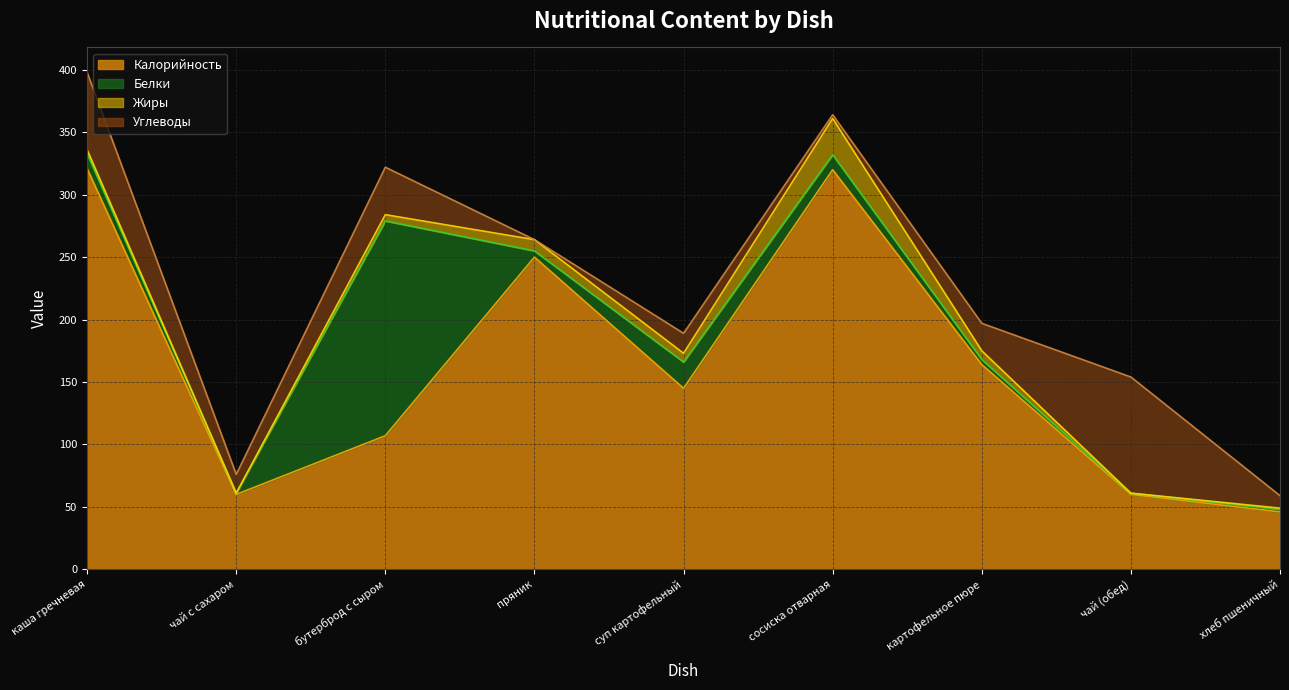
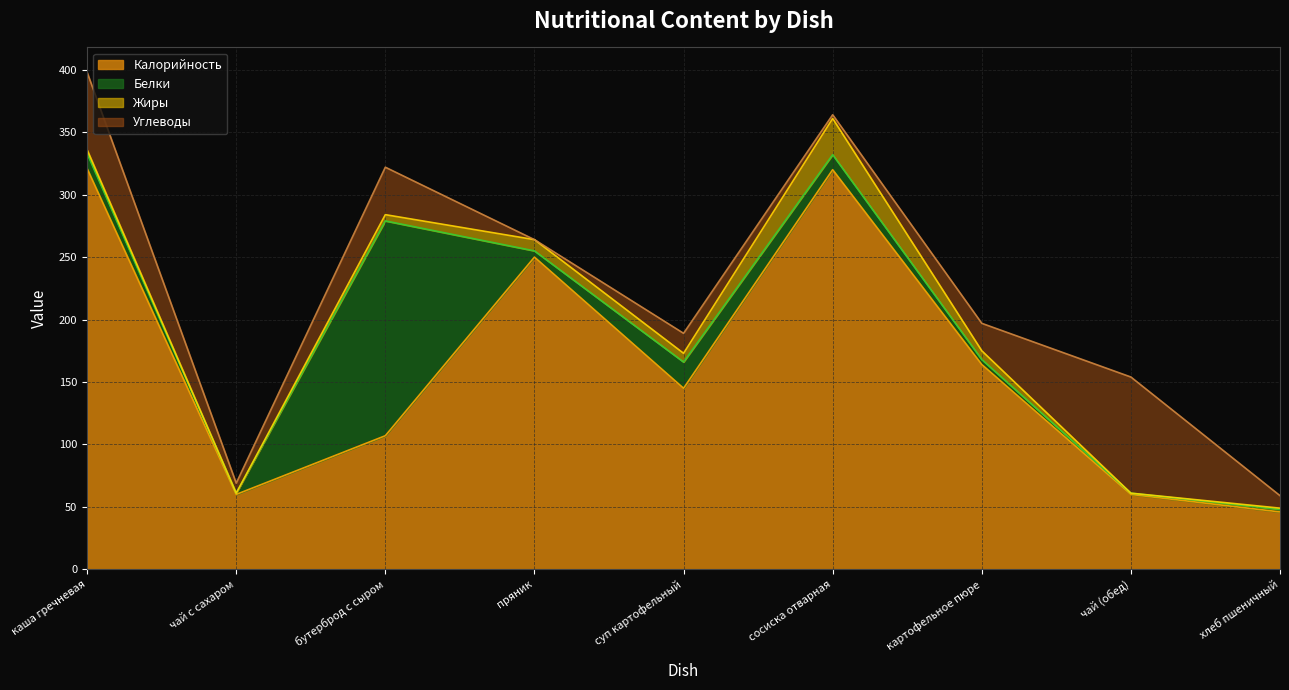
Углеводы, чай с сахаром: 15 -> 8
